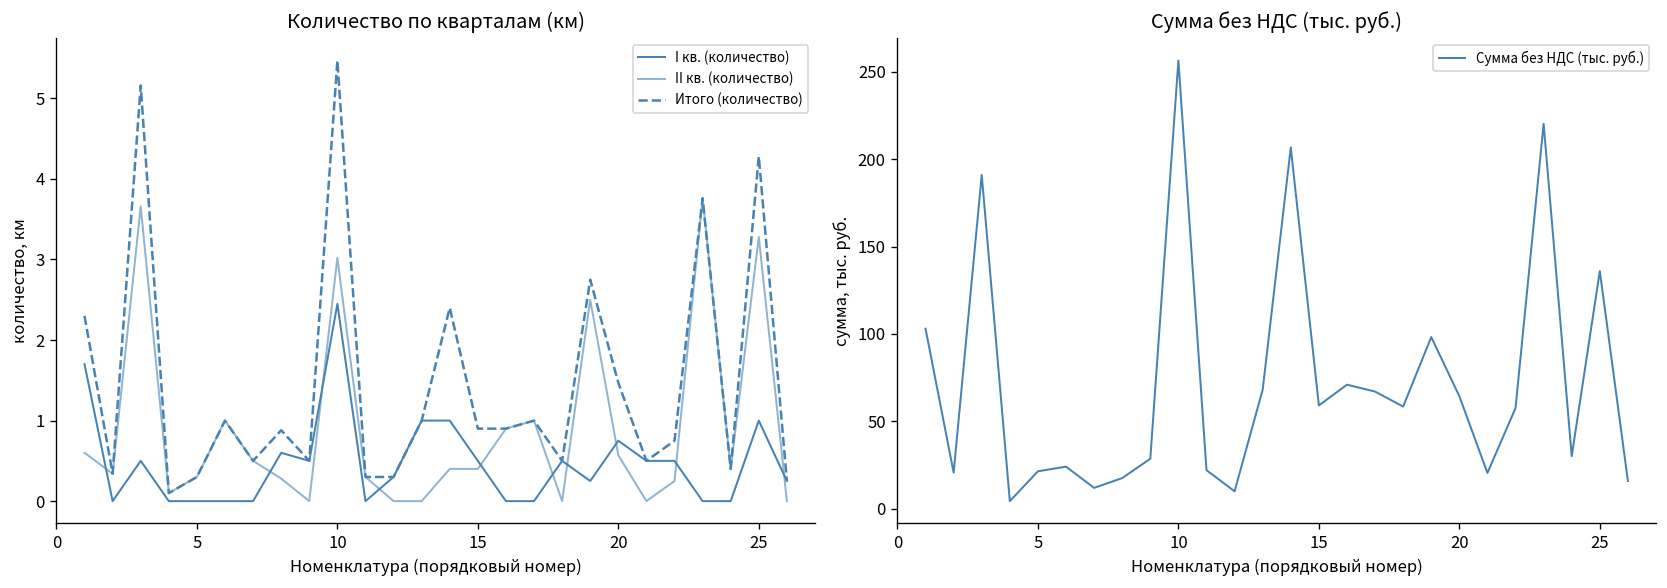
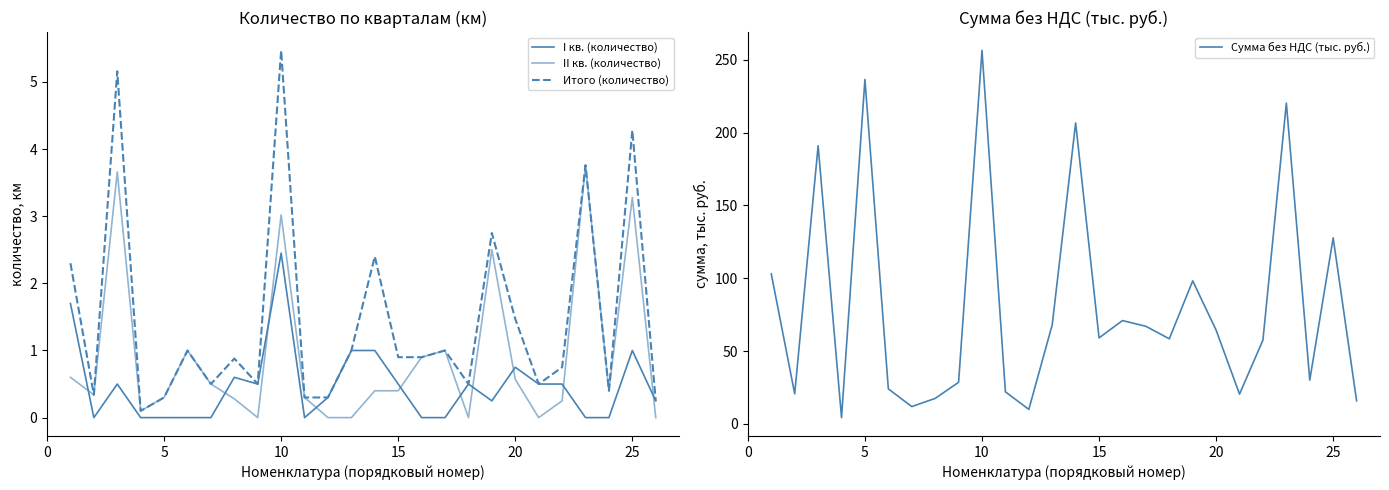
Сумма без НДС (тыс. руб.), 5: 21 -> 237
Сумма без НДС (тыс. руб.), 25: 136 -> 128
